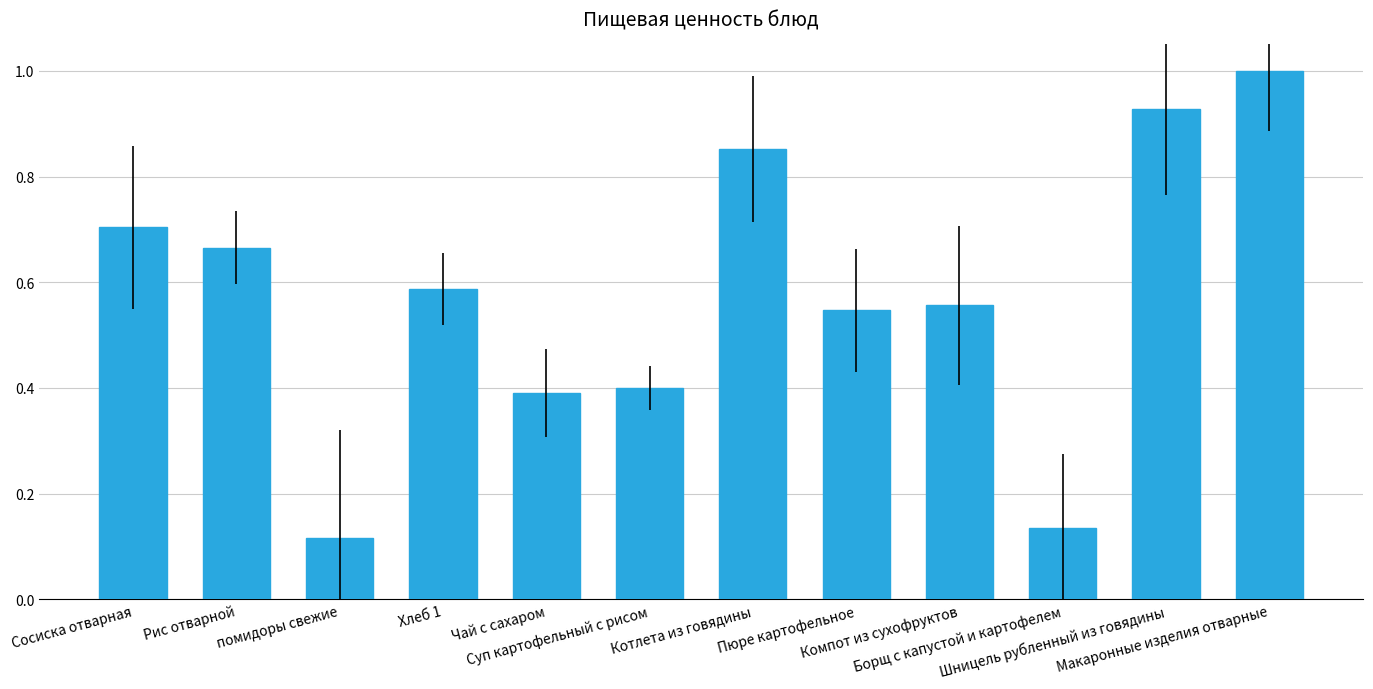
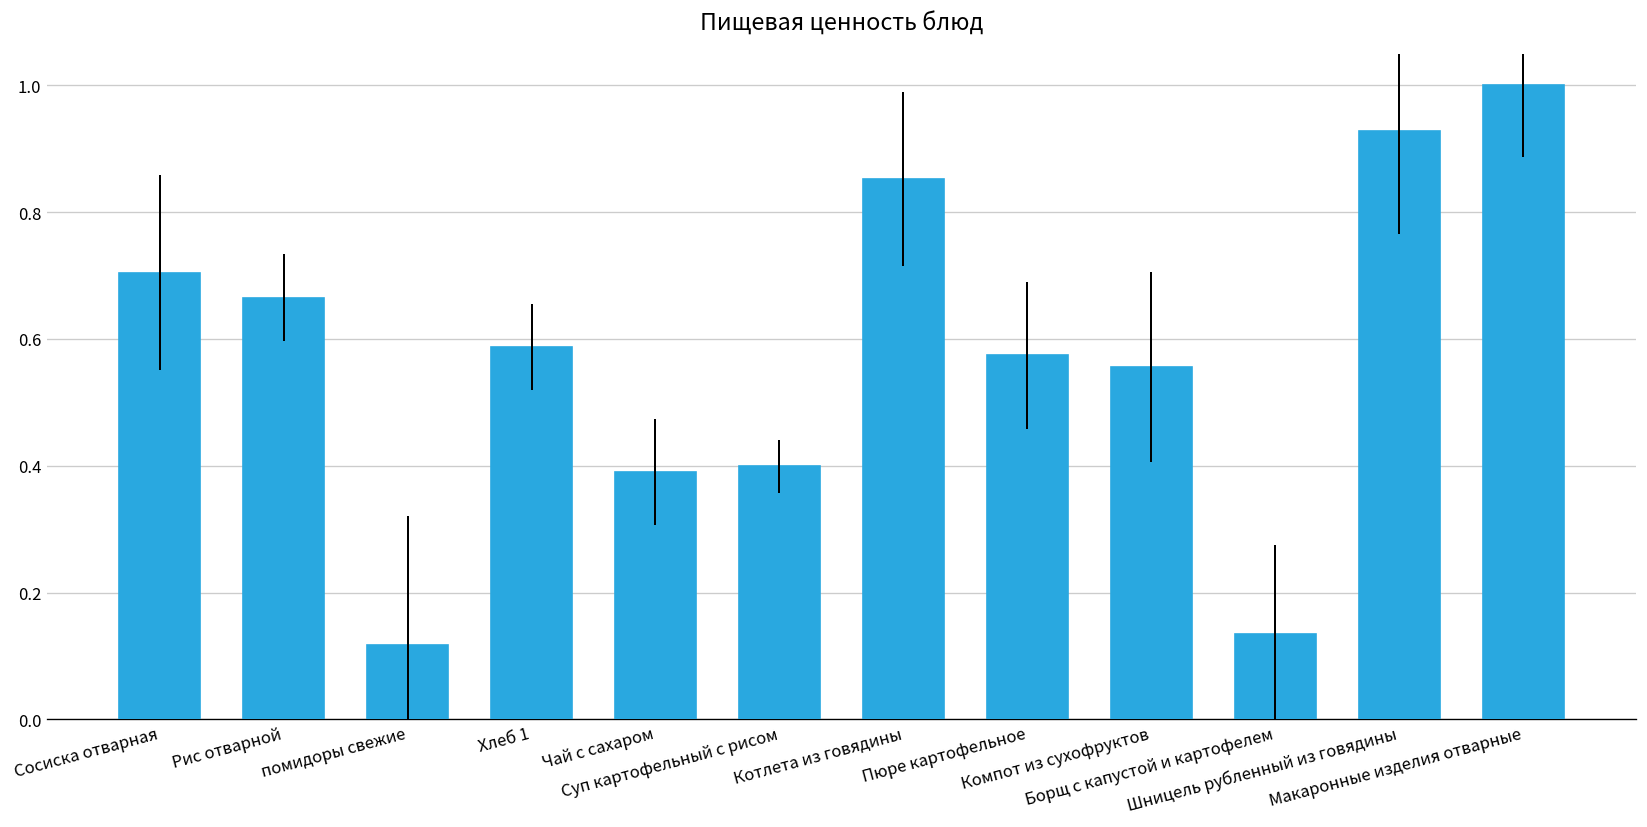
Пюре картофельное: 0.55 -> 0.57
